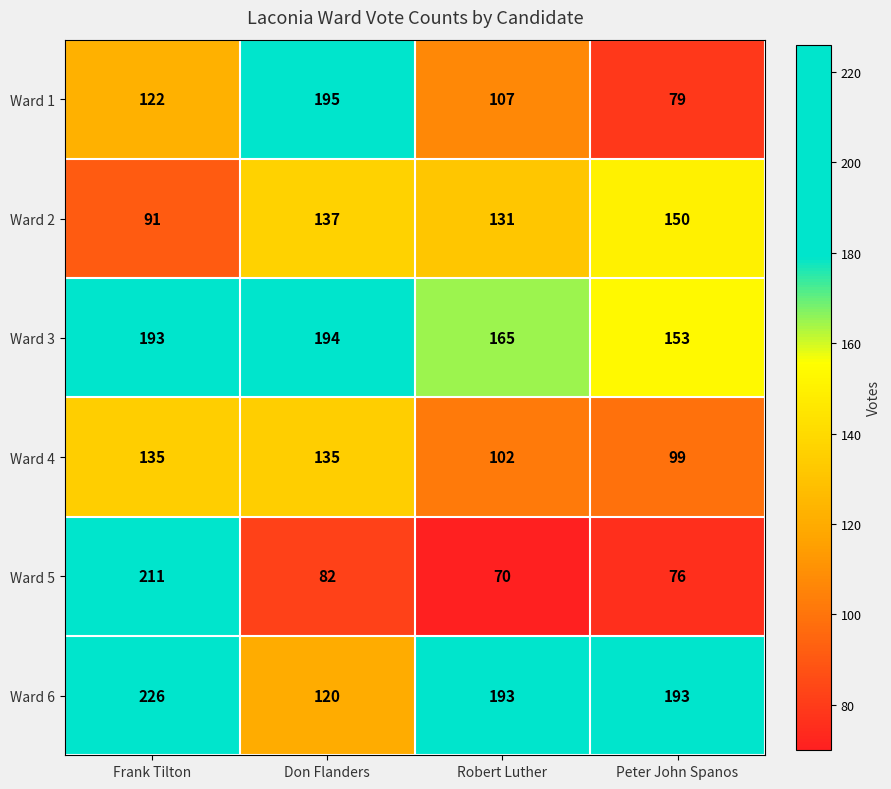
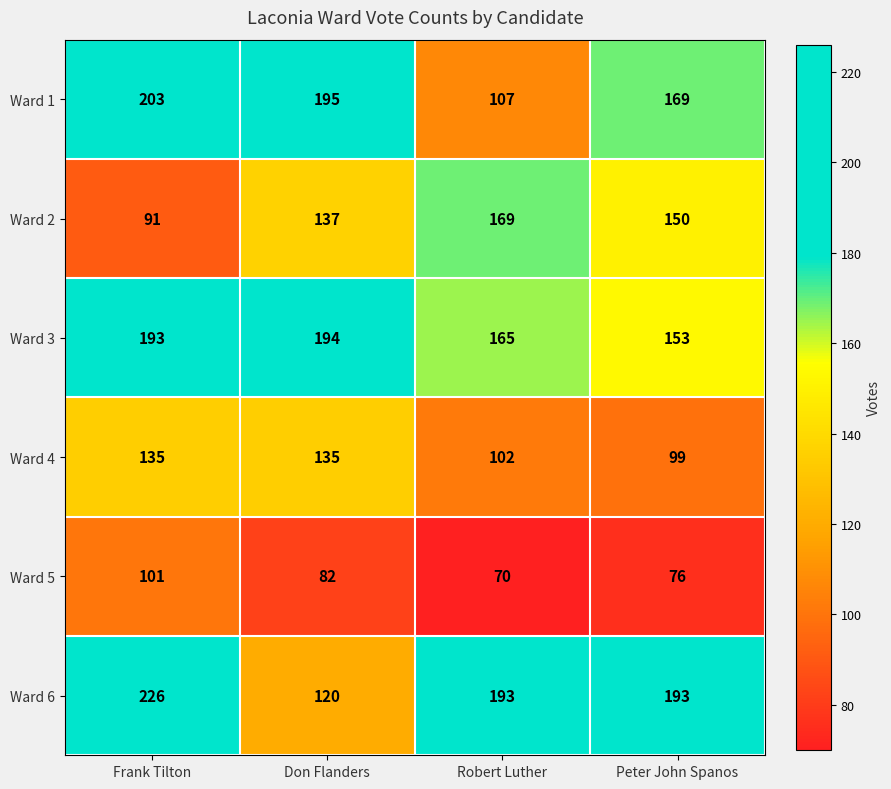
Ward 1, Frank Tilton: 122 -> 203
Ward 1, Peter John Spanos: 79 -> 169
Ward 2, Robert Luther: 131 -> 169
Ward 5, Frank Tilton: 211 -> 101
